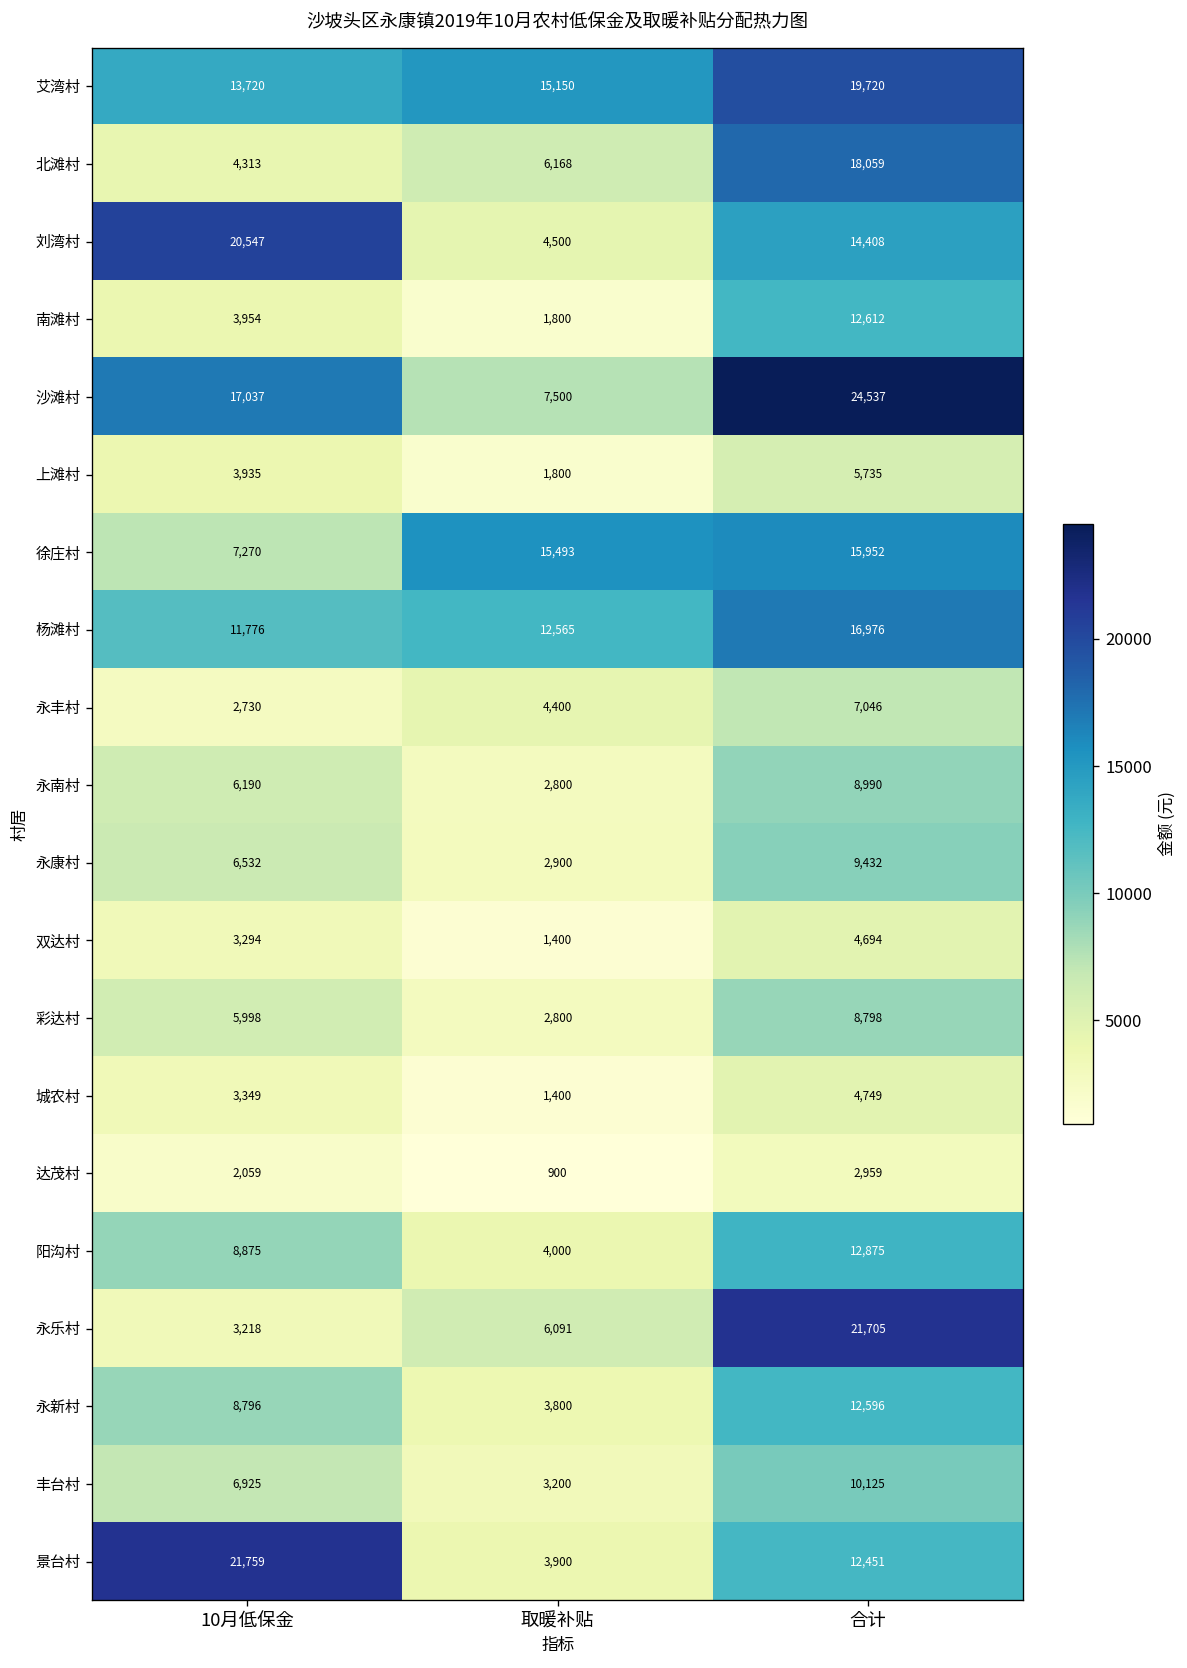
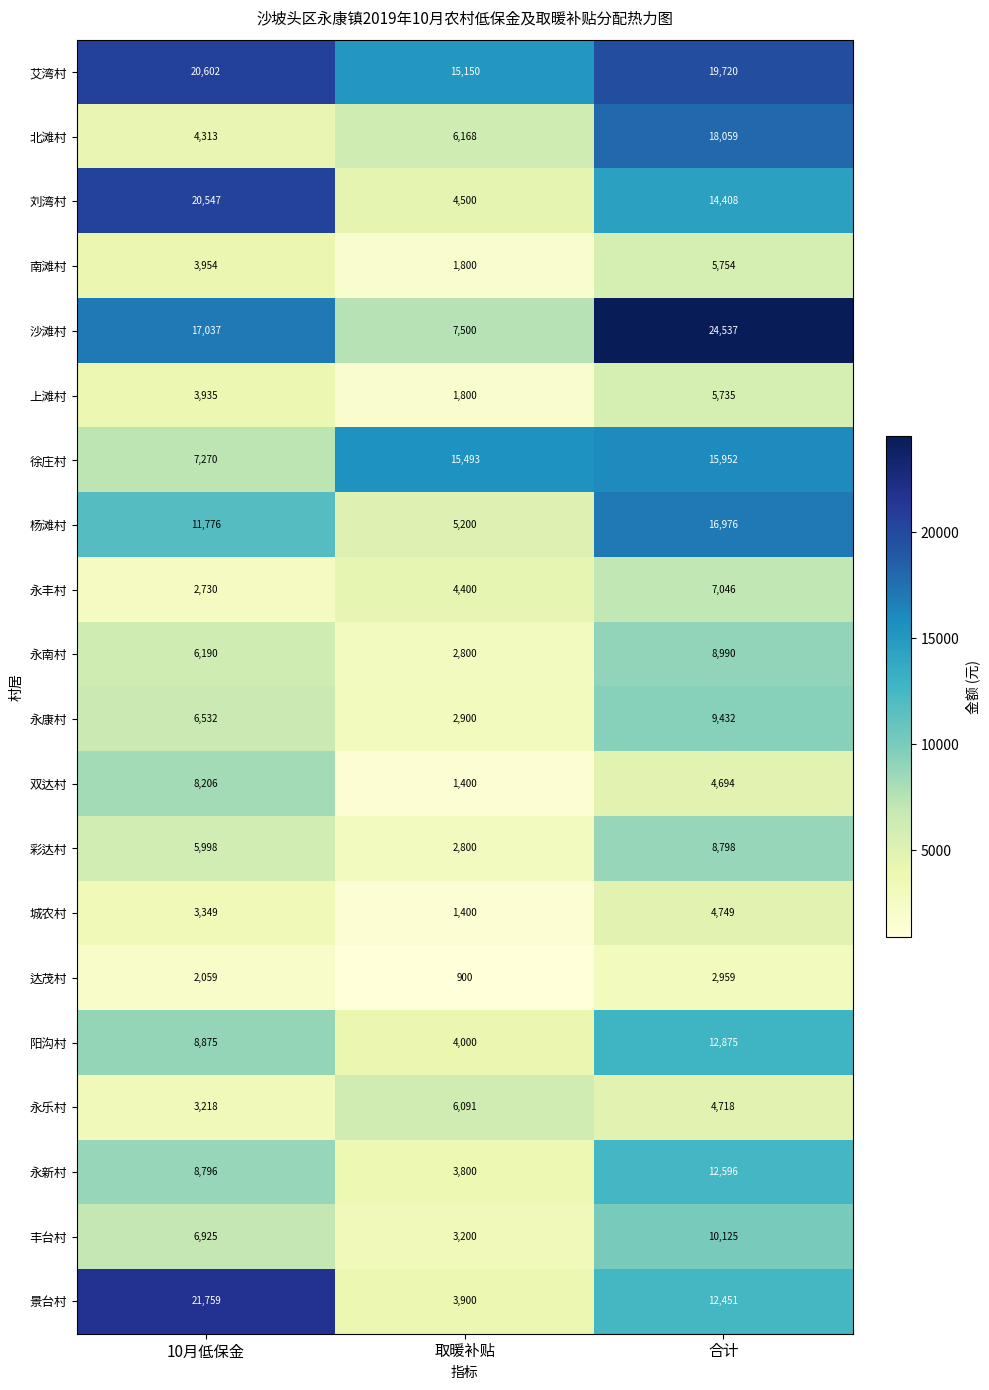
艾湾村, 10月低保金: 13,720 -> 20,602
南滩村, 合计: 12,612 -> 5,754
杨滩村, 取暖补贴: 12,565 -> 5,200
双达村, 10月低保金: 3,294 -> 8,206
永乐村, 合计: 21,705 -> 4,718
